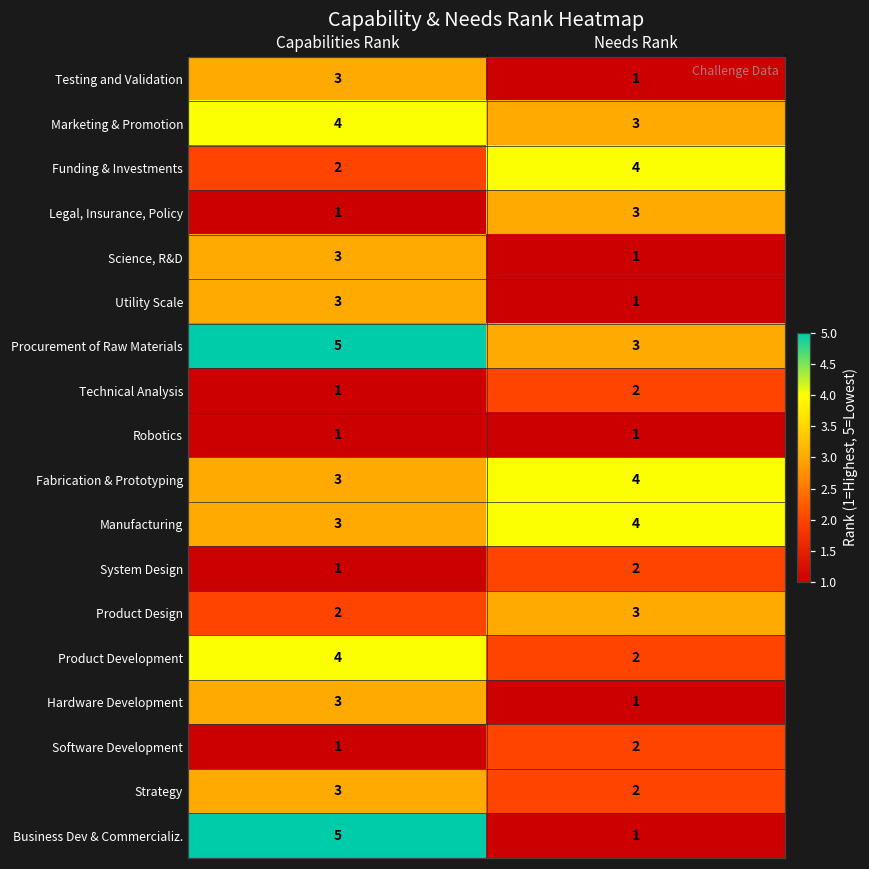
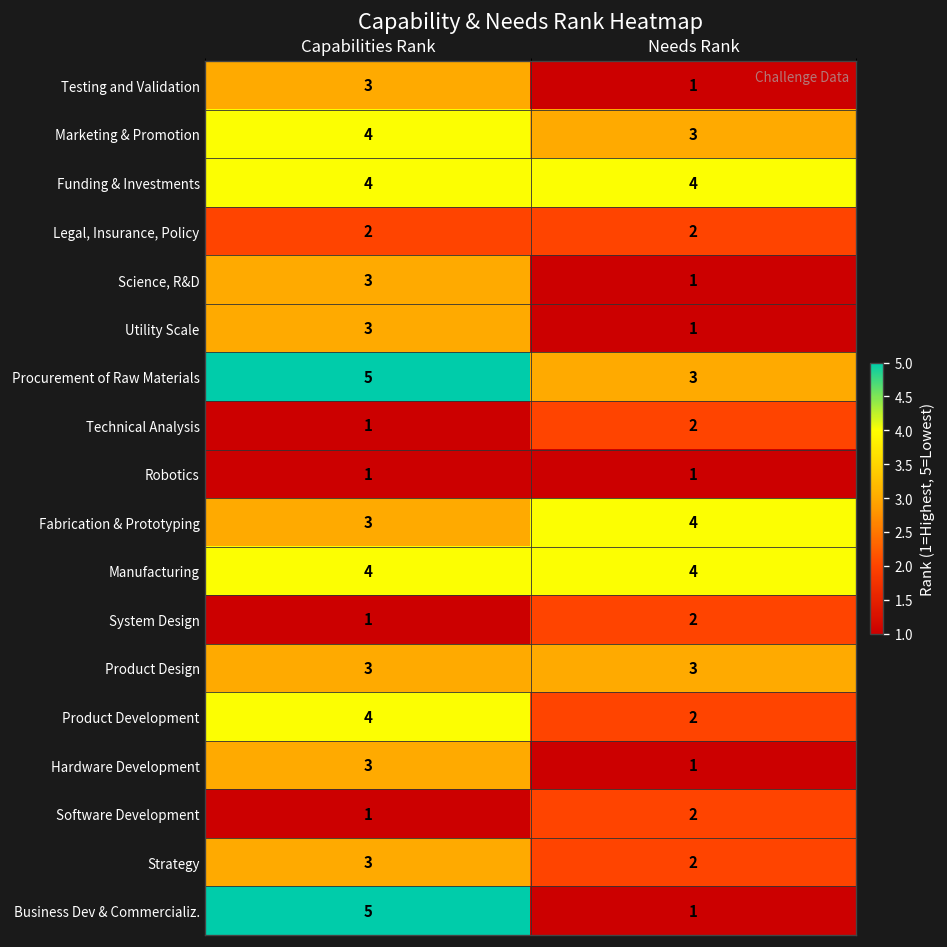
Funding & Investments, Capabilities Rank: 2 -> 4
Legal, Insurance, Policy, Capabilities Rank: 1 -> 2
Legal, Insurance, Policy, Needs Rank: 3 -> 2
Manufacturing, Capabilities Rank: 3 -> 4
Product Design, Capabilities Rank: 2 -> 3
